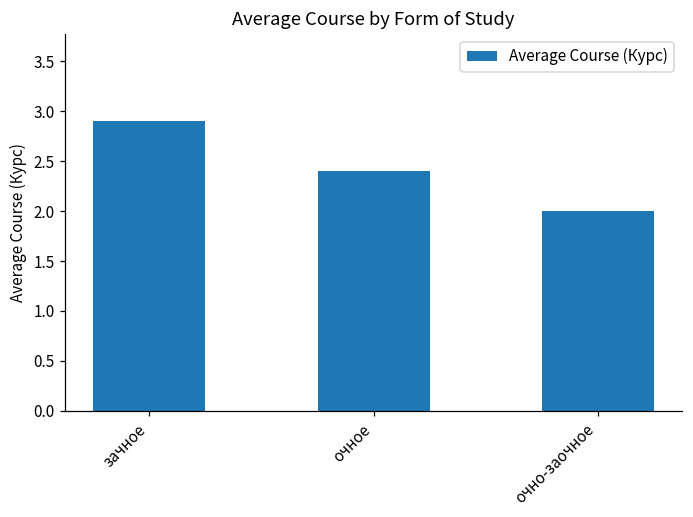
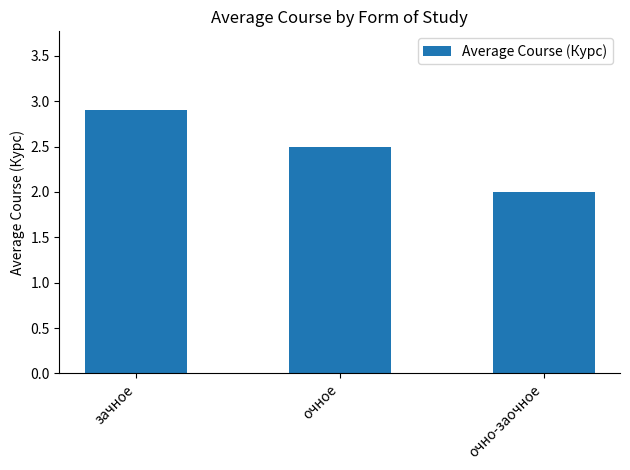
очное: 2.4 -> 2.5
